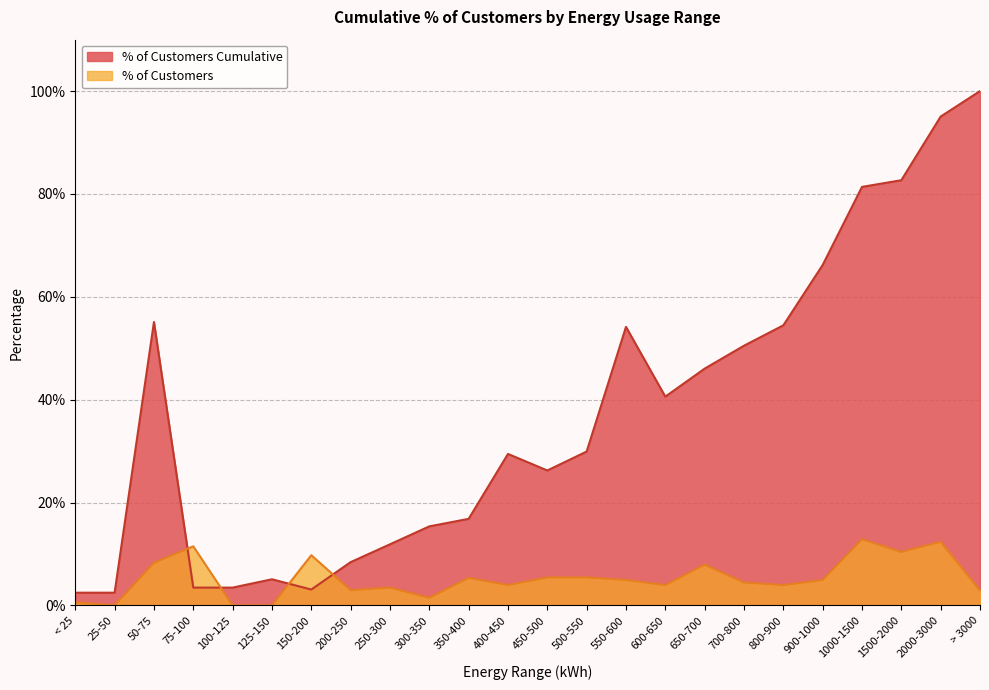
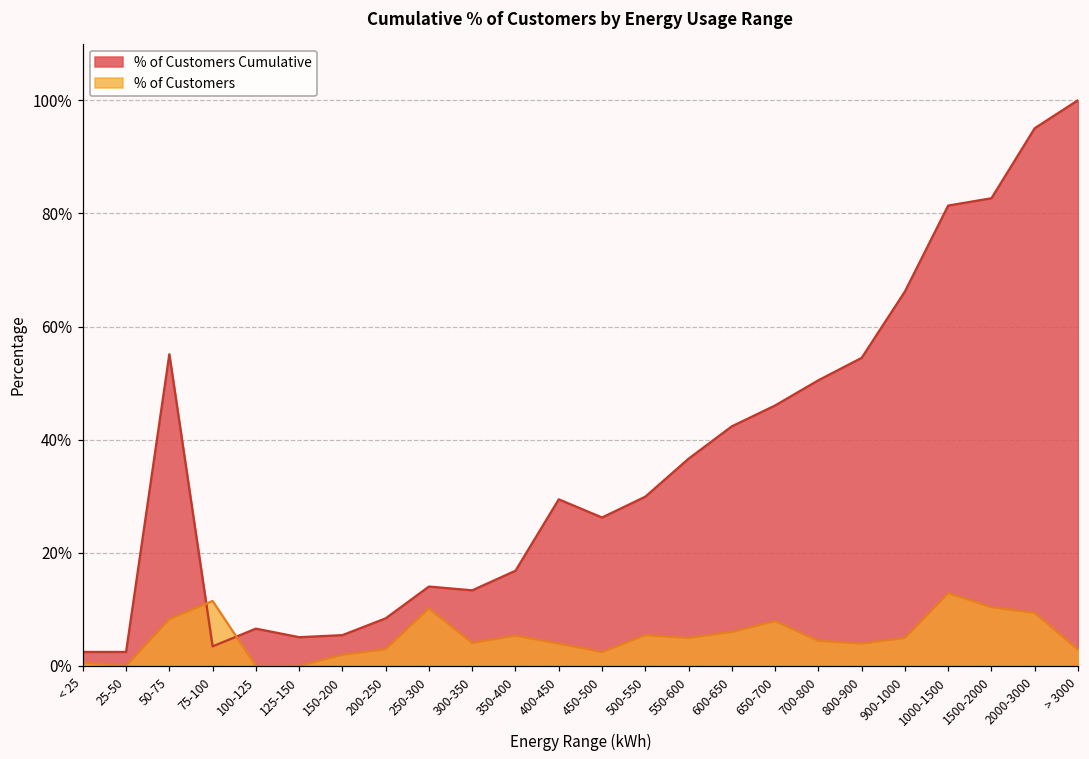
% of Customers Cumulative, 100-125: 3% -> 7%
% of Customers Cumulative, 150-200: 3% -> 5%
% of Customers, 150-200: 10% -> 2%
% of Customers Cumulative, 250-300: 12% -> 14%
% of Customers, 250-300: 3% -> 10%
% of Customers Cumulative, 300-350: 15% -> 13%
% of Customers, 300-350: 1% -> 4%
% of Customers, 450-500: 5% -> 2%
% of Customers Cumulative, 550-600: 54% -> 37%
% of Customers Cumulative, 600-650: 41% -> 42%
% of Customers, 600-650: 4% -> 6%
% of Customers, 2000-3000: 12% -> 9%
